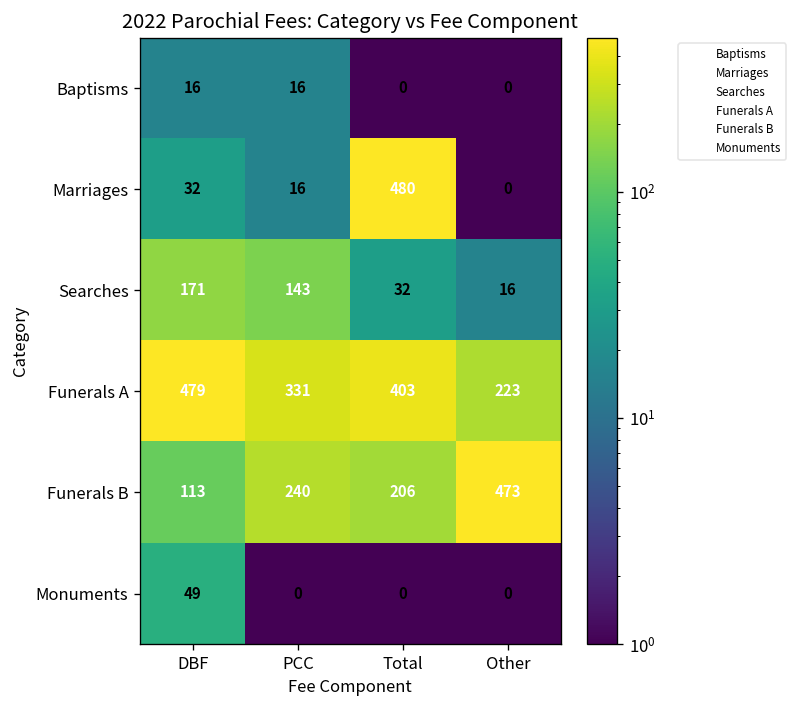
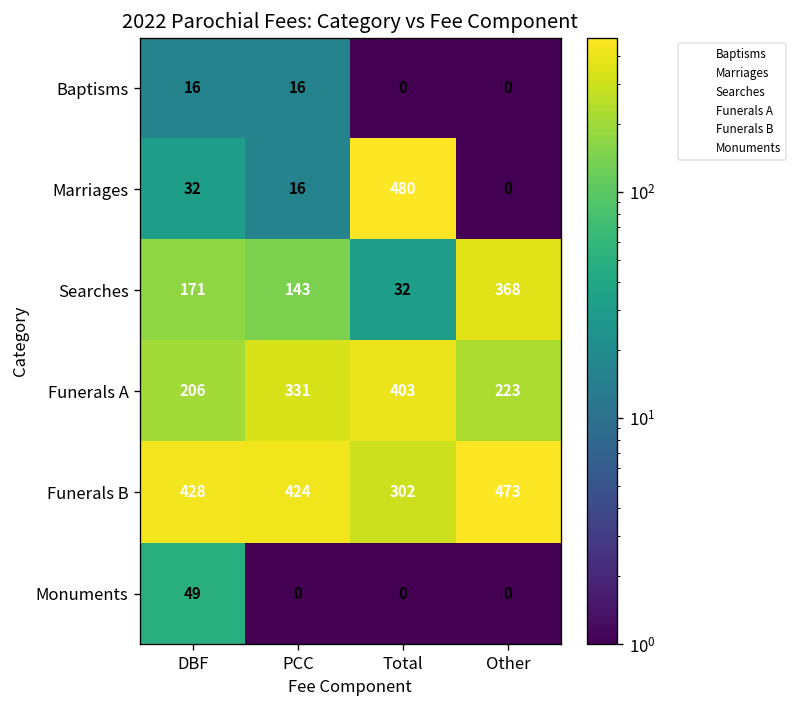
Searches, Other: 16 -> 368
Funerals A, DBF: 479 -> 206
Funerals B, DBF: 113 -> 428
Funerals B, PCC: 240 -> 424
Funerals B, Total: 206 -> 302
